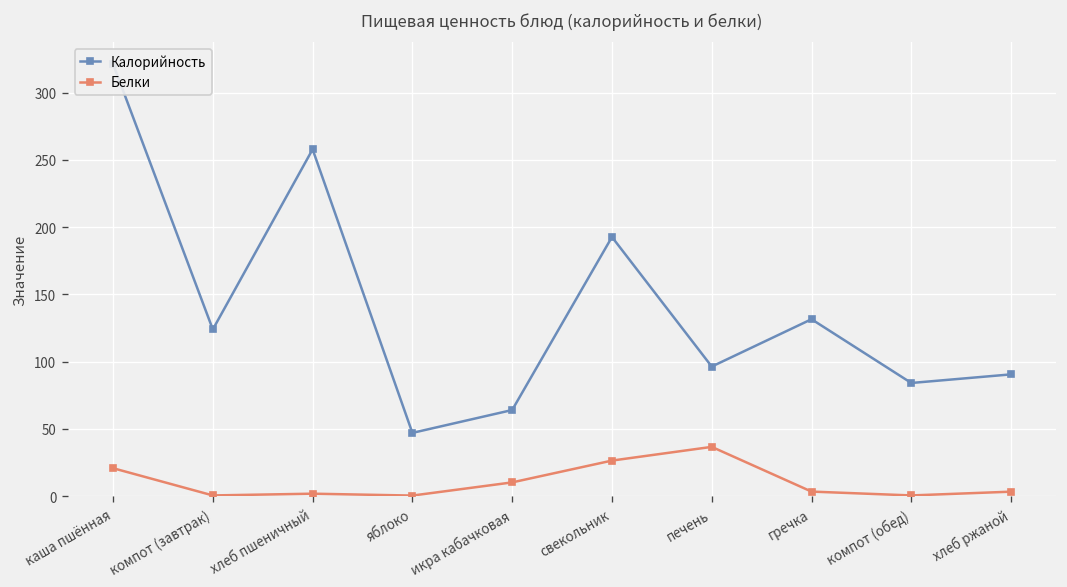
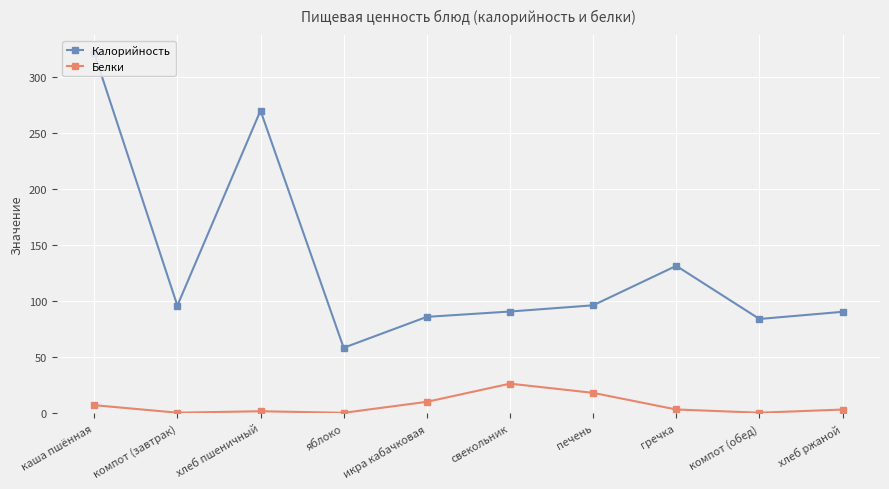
Белки, каша пшённая: 21 -> 7
Калорийность, компот (завтрак): 124 -> 96
Калорийность, хлеб пшеничный: 258 -> 270
Калорийность, яблоко: 47 -> 58
Калорийность, икра кабачковая: 64 -> 86
Калорийность, свекольник: 193 -> 91
Белки, печень: 37 -> 18
